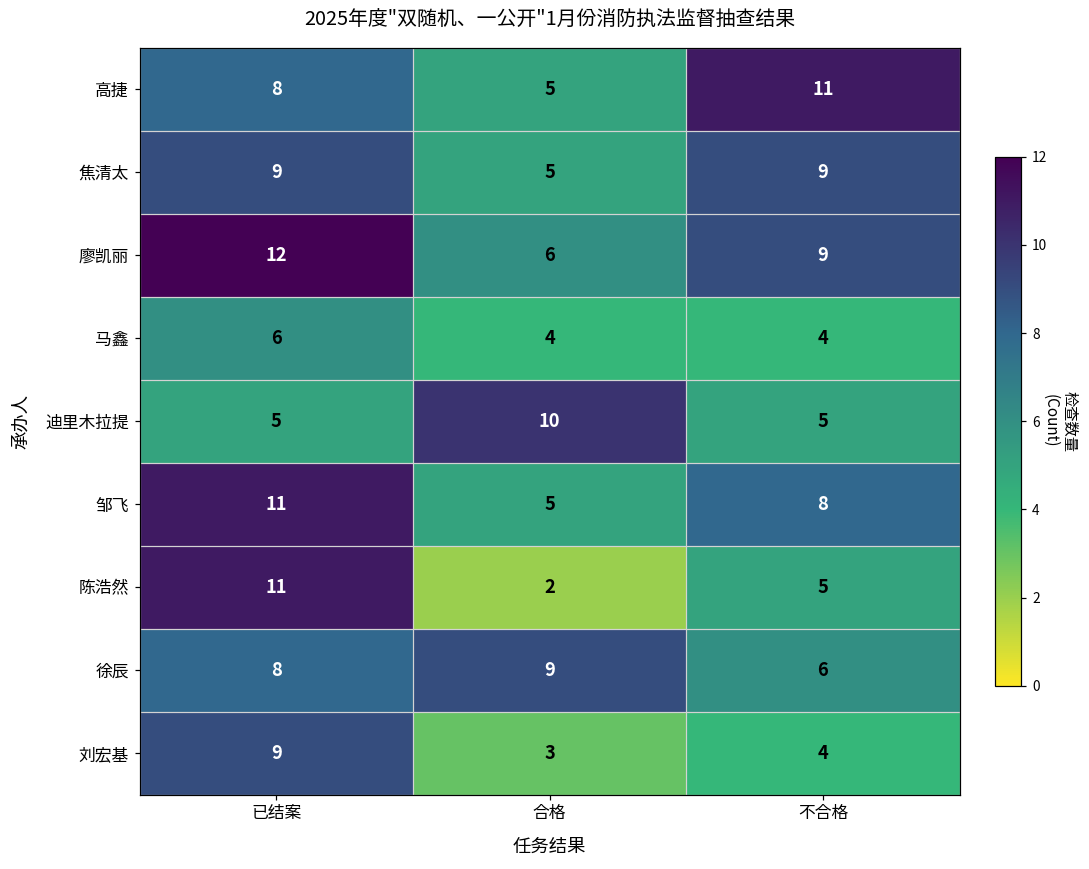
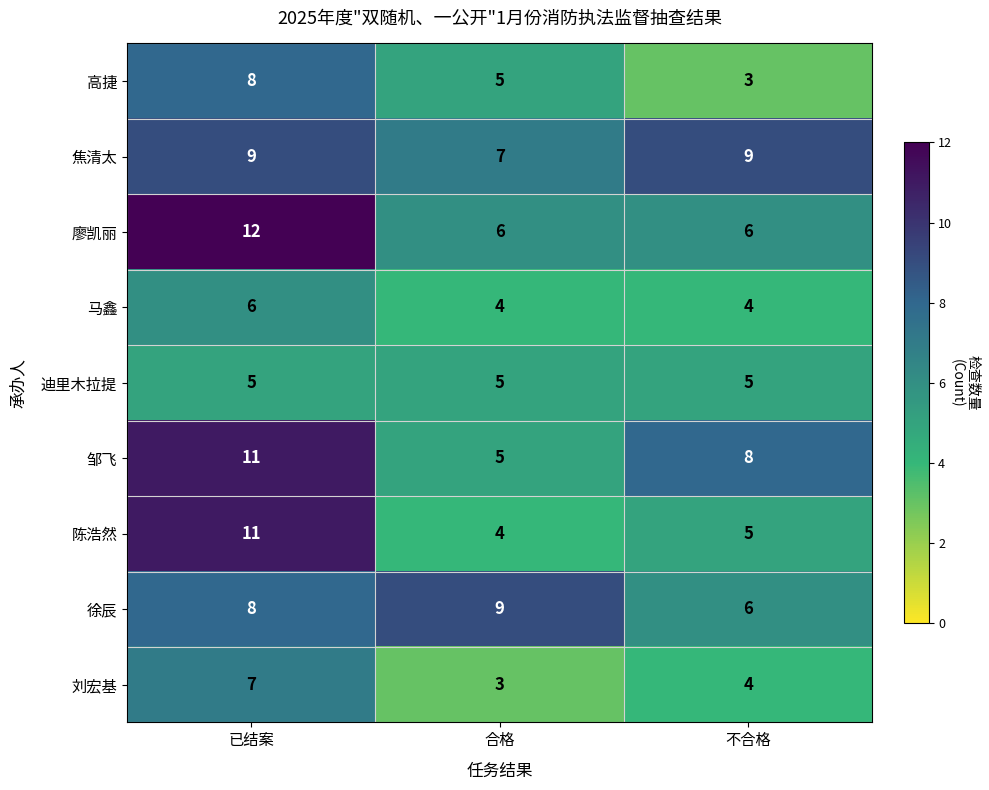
高捷, 不合格: 11 -> 3
焦清太, 合格: 5 -> 7
廖凯丽, 不合格: 9 -> 6
迪里木拉提, 合格: 10 -> 5
陈浩然, 合格: 2 -> 4
刘宏基, 已结案: 9 -> 7
